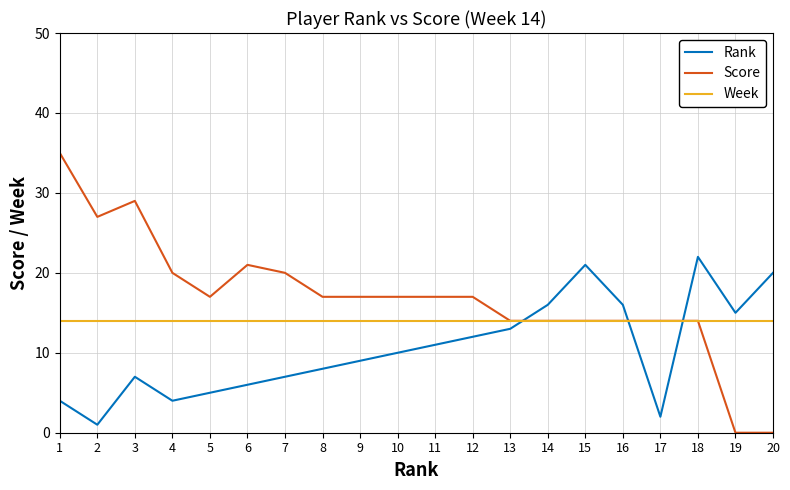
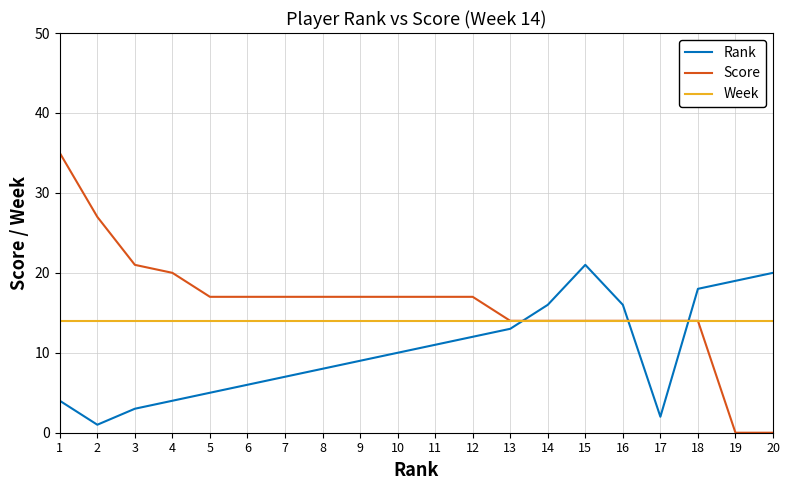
Rank, 3: 7 -> 3
Score, 3: 29 -> 21
Score, 6: 21 -> 17
Score, 7: 20 -> 17
Rank, 18: 22 -> 18
Rank, 19: 15 -> 19
